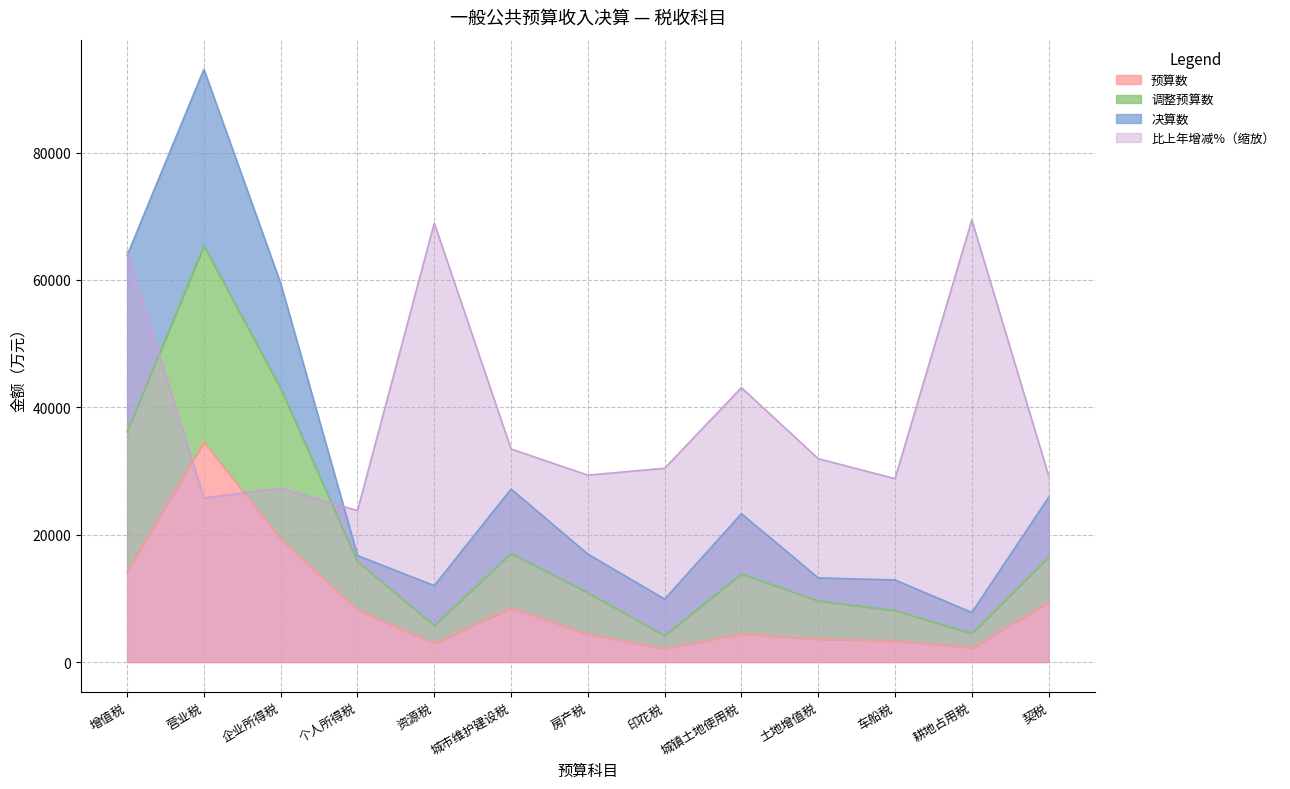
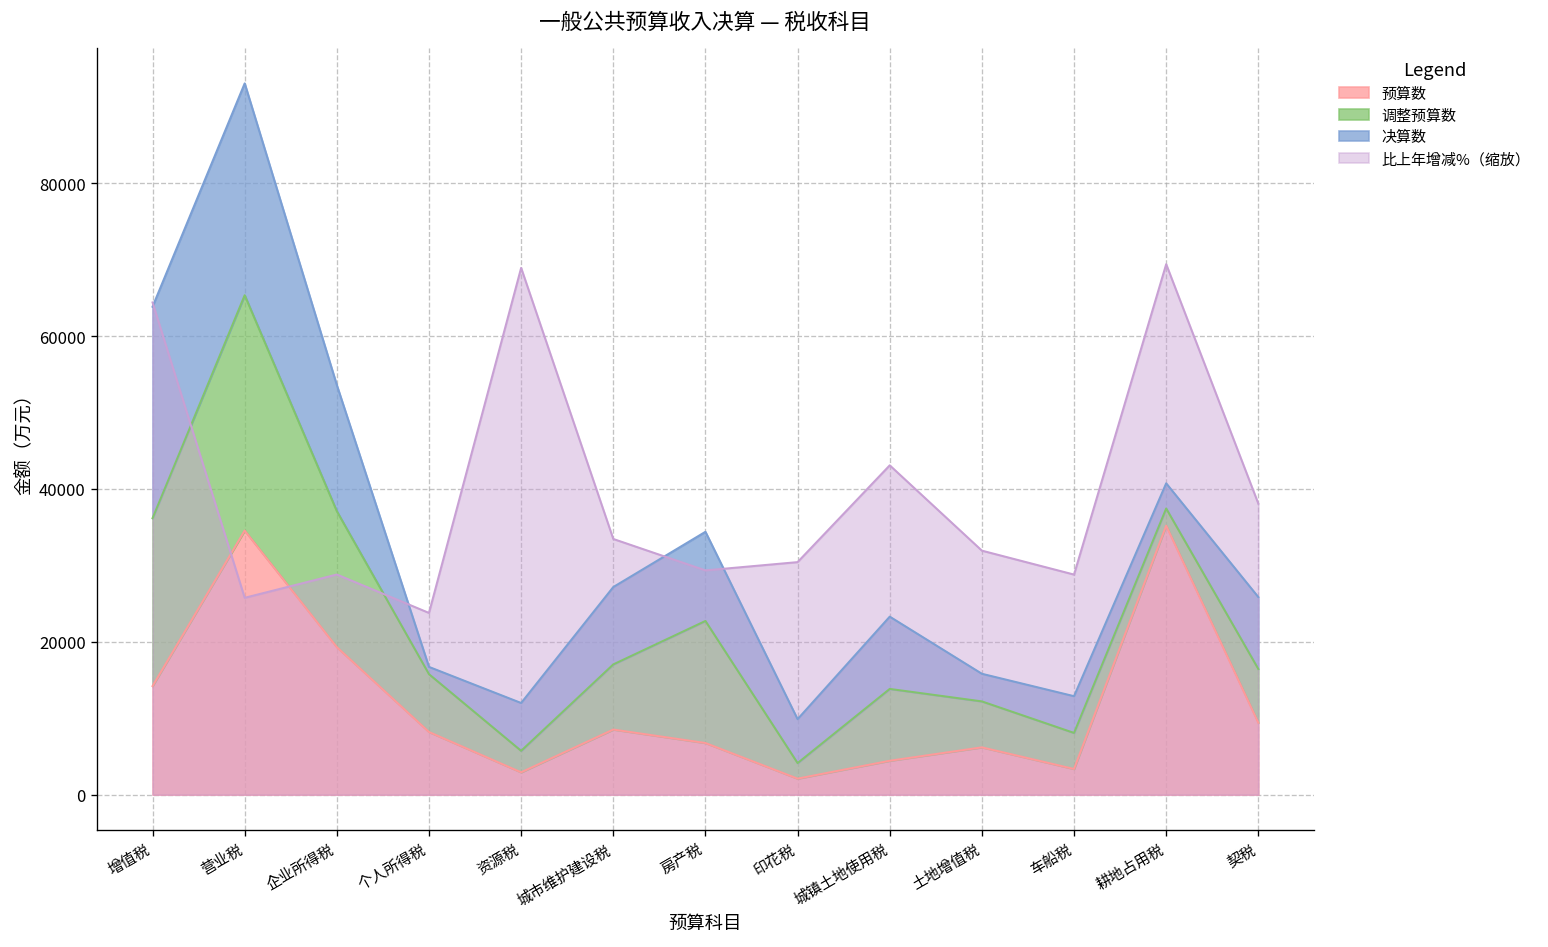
调整预算数, 企业所得税: 24000 -> 18000
比上年增减%（缩放）, 企业所得税: 27000 -> 29000
预算数, 房产税: 4000 -> 7000
调整预算数, 房产税: 7000 -> 16000
决算数, 房产税: 6000 -> 12000
预算数, 土地增值税: 4000 -> 6000
预算数, 耕地占用税: 2000 -> 35000
比上年增减%（缩放）, 契税: 29000 -> 38000
